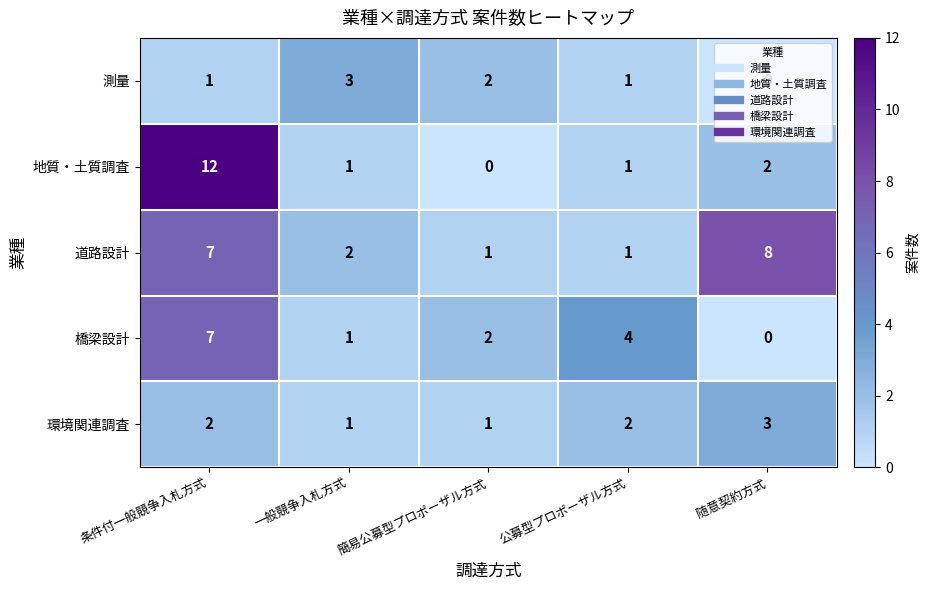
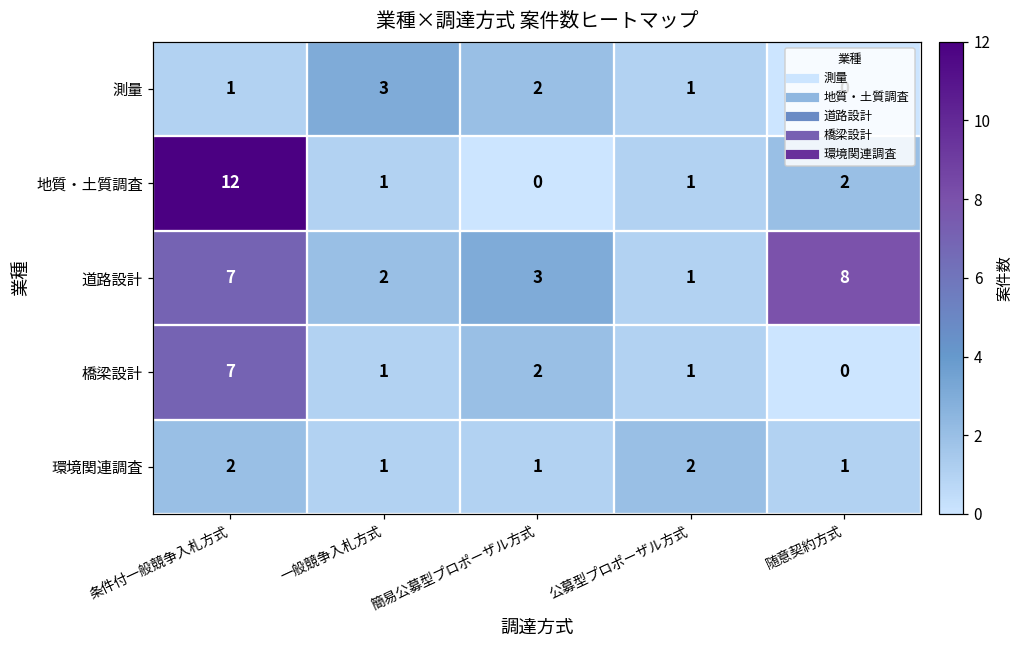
道路設計, 簡易公募型プロポーザル方式: 1 -> 3
橋梁設計, 公募型プロポーザル方式: 4 -> 1
環境関連調査, 随意契約方式: 3 -> 1
